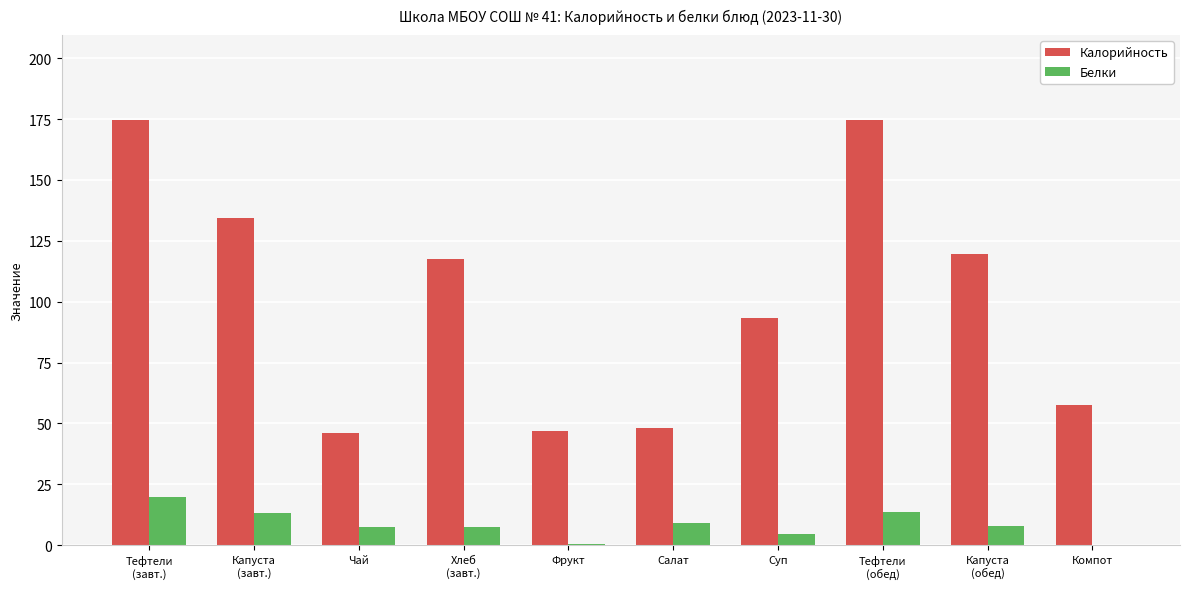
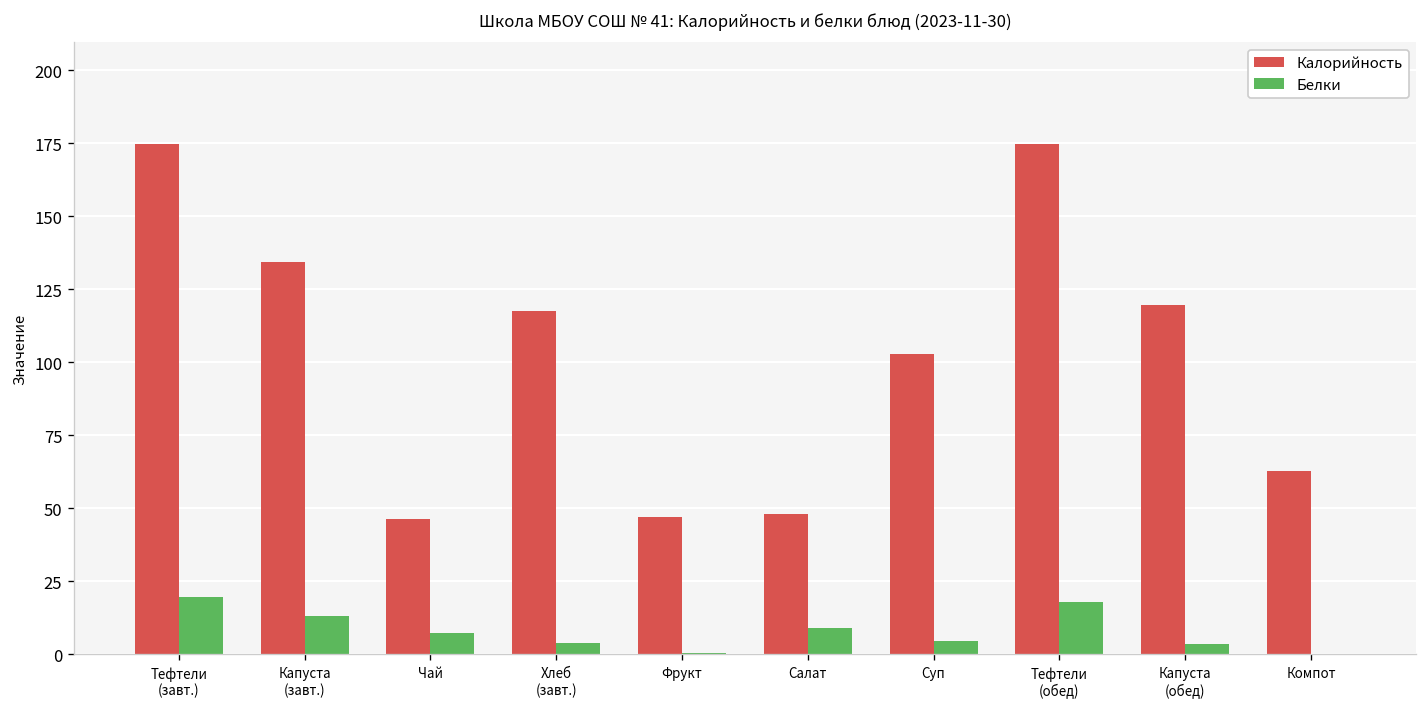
Белки, Хлеб (завт.): 7 -> 4
Калорийность, Суп: 93 -> 103
Белки, Тефтели (обед): 14 -> 18
Белки, Капуста (обед): 8 -> 4
Калорийность, Компот: 58 -> 63
